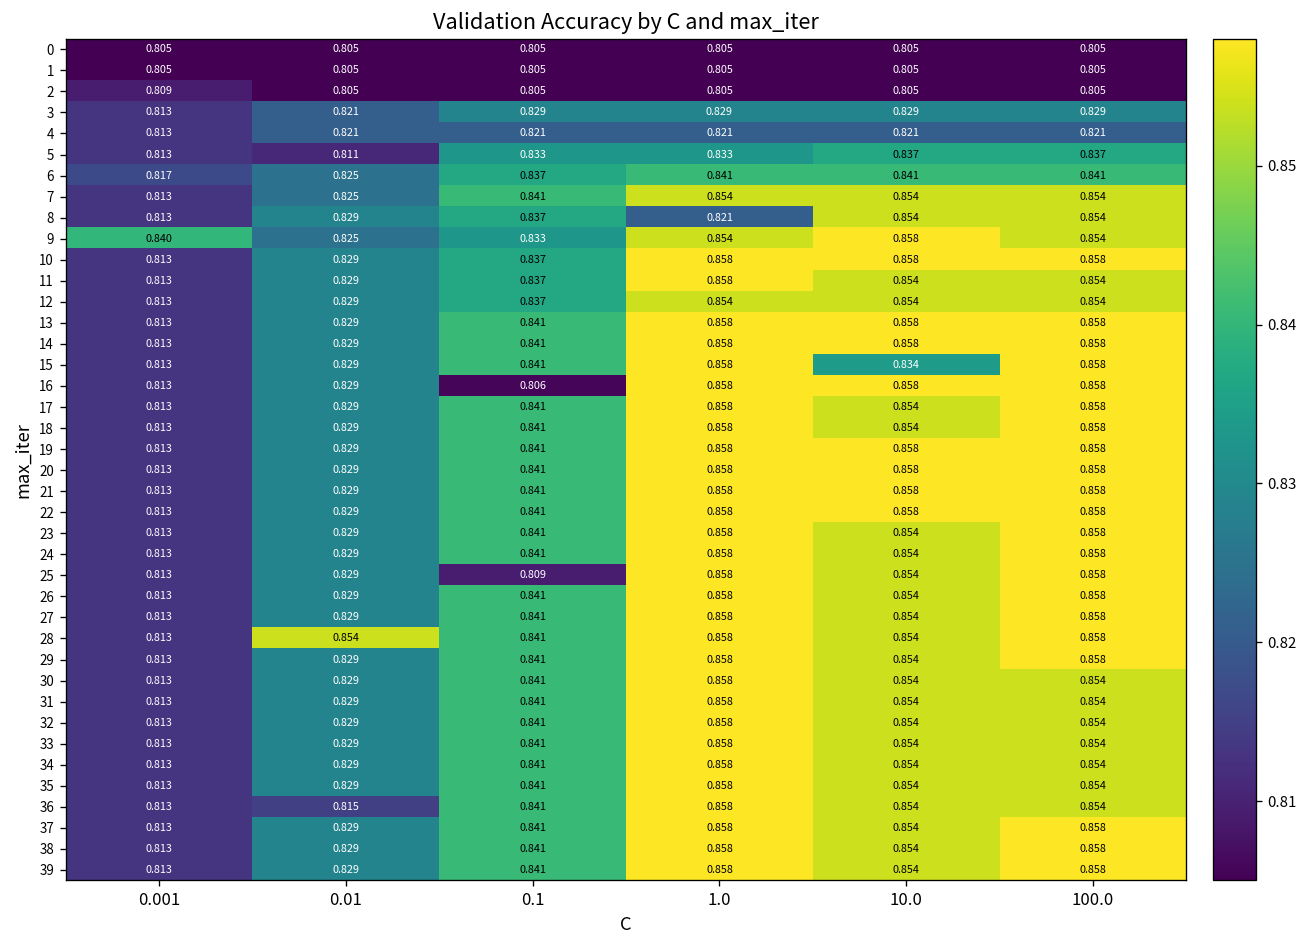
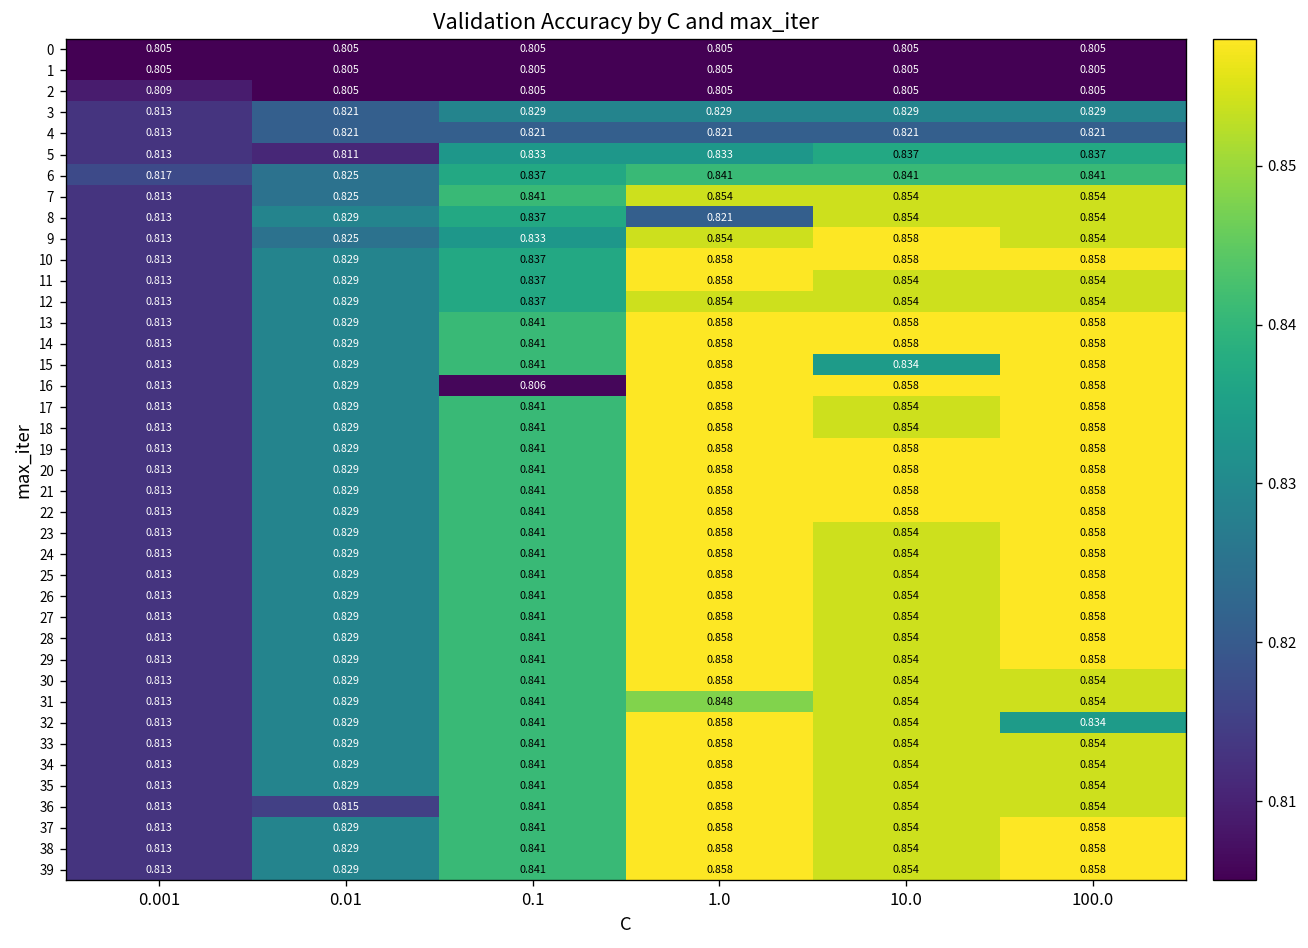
9, 0.001: 0.840 -> 0.813
25, 0.1: 0.809 -> 0.841
28, 0.01: 0.854 -> 0.829
31, 1.0: 0.858 -> 0.848
32, 100.0: 0.854 -> 0.834
